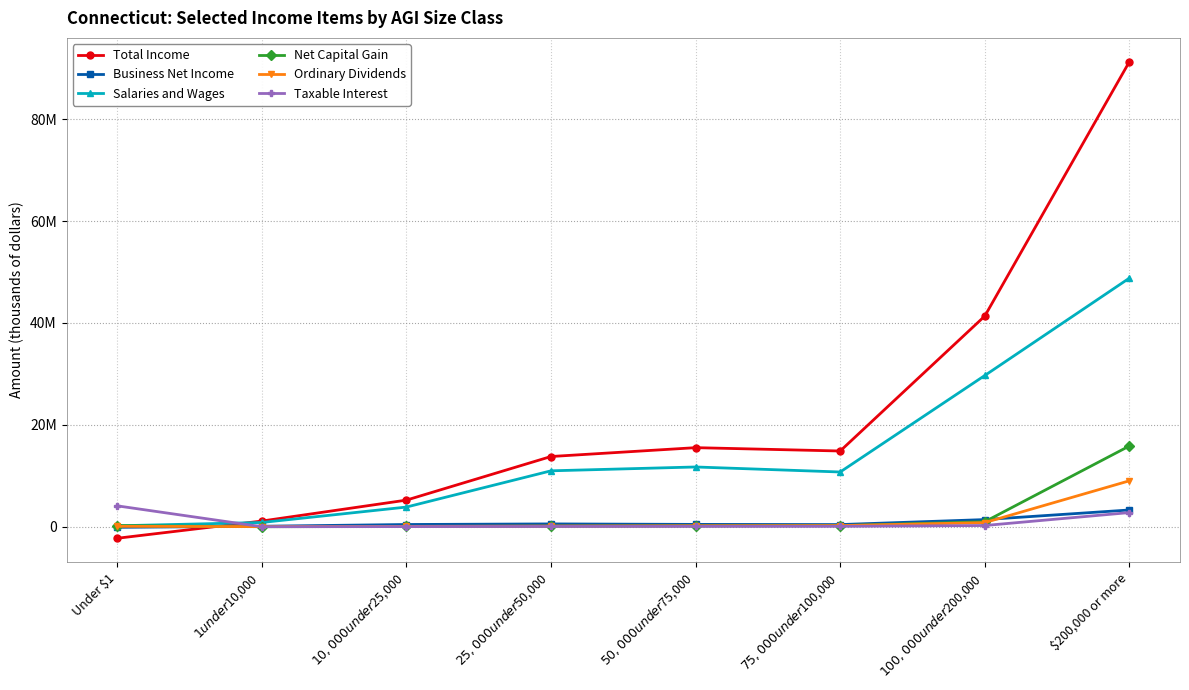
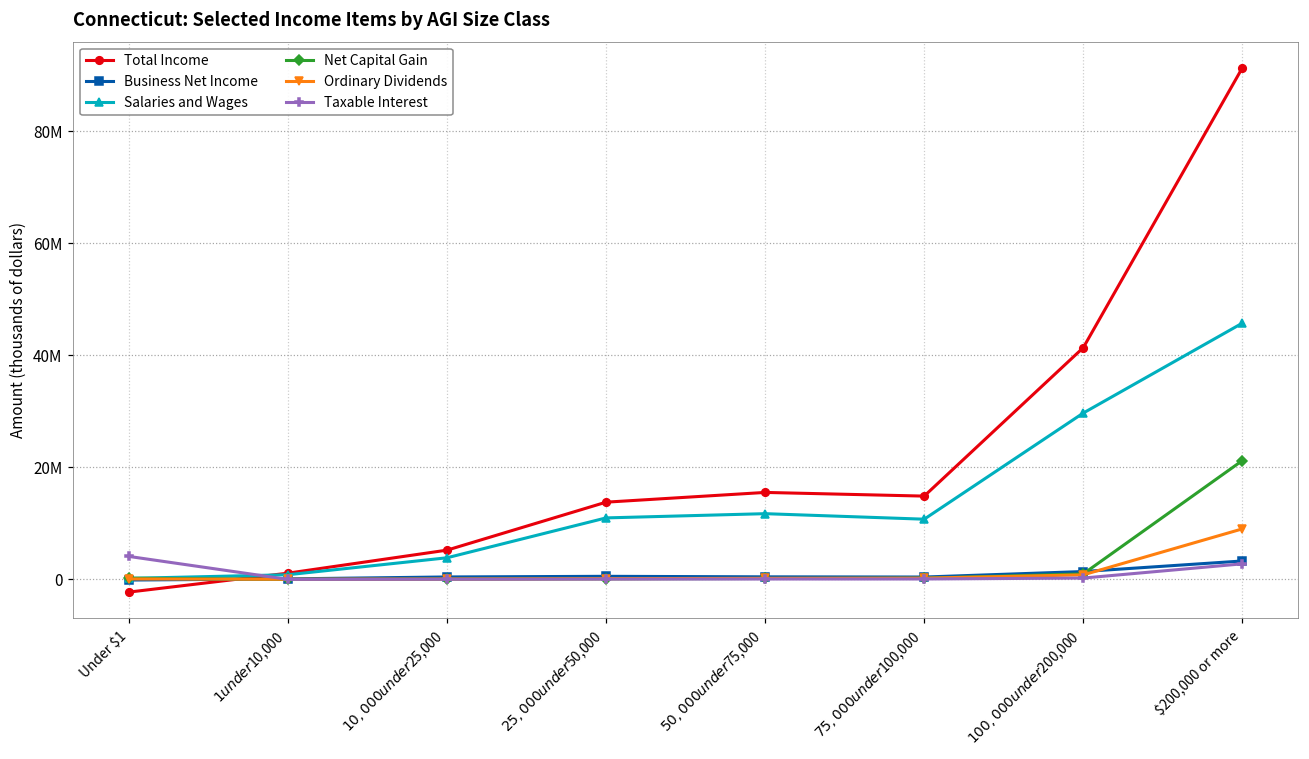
Salaries and Wages, $200,000 or more: 49000000 -> 46000000
Net Capital Gain, $200,000 or more: 16000000 -> 21000000
